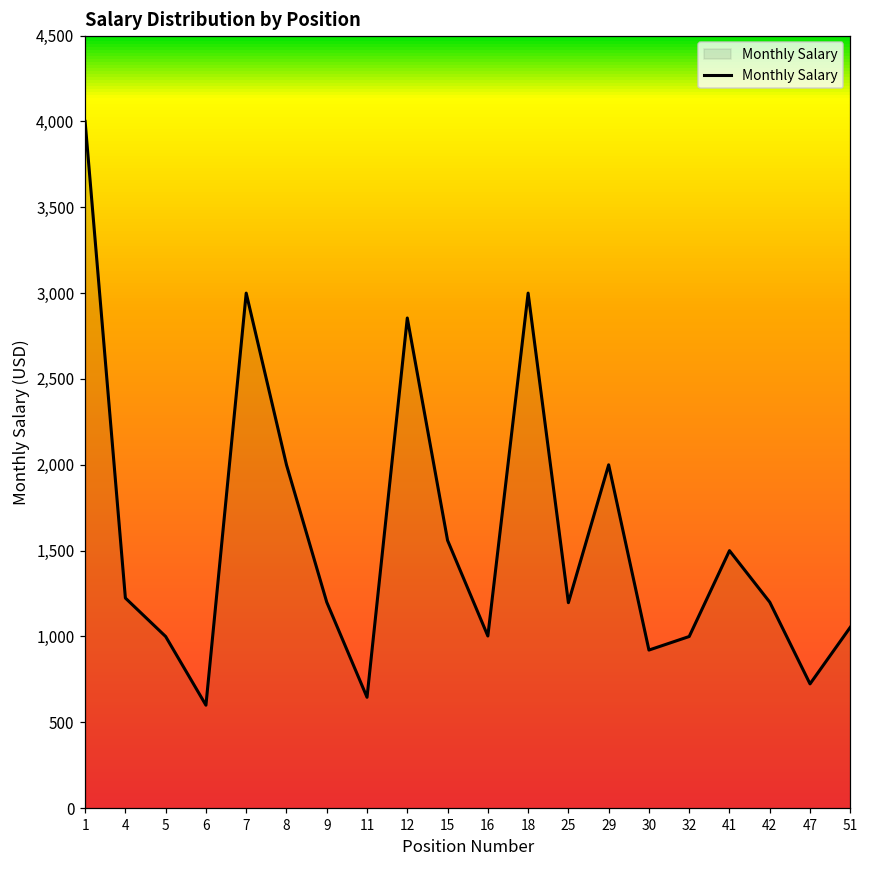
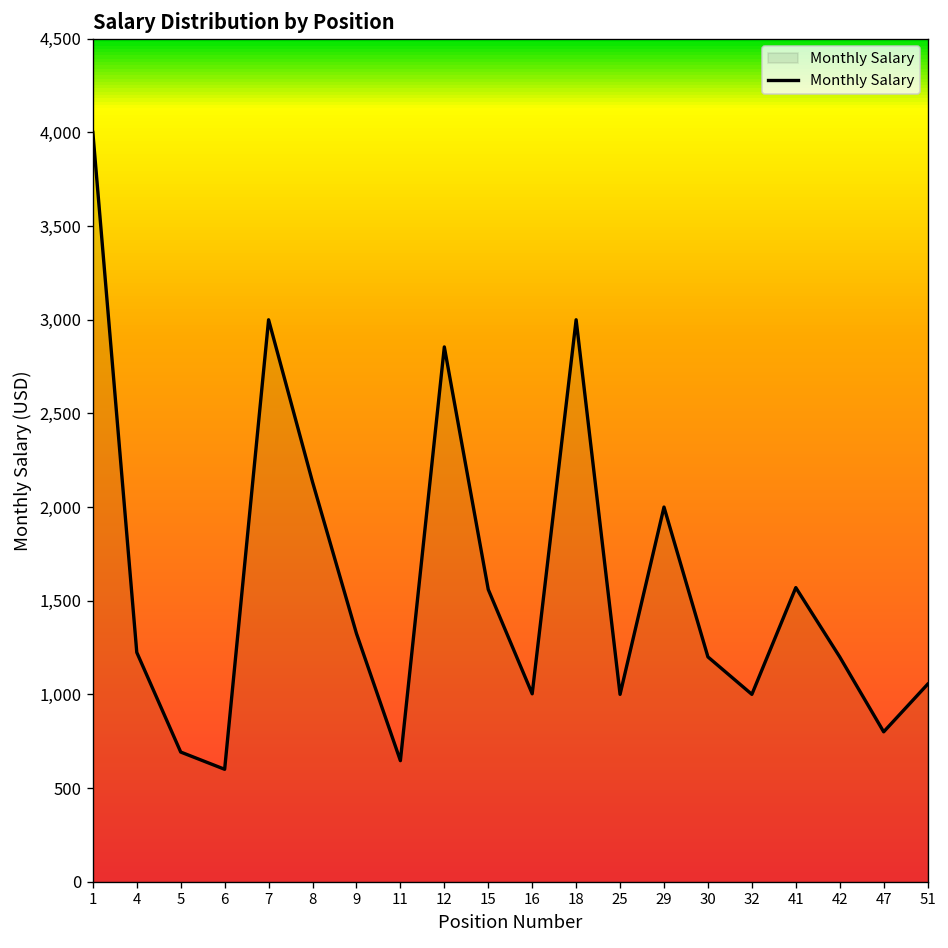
5: 1,000 -> 690
8: 2,000 -> 2,130
9: 1,200 -> 1,330
25: 1,200 -> 1,000
30: 920 -> 1,200
41: 1,500 -> 1,570
47: 720 -> 800
